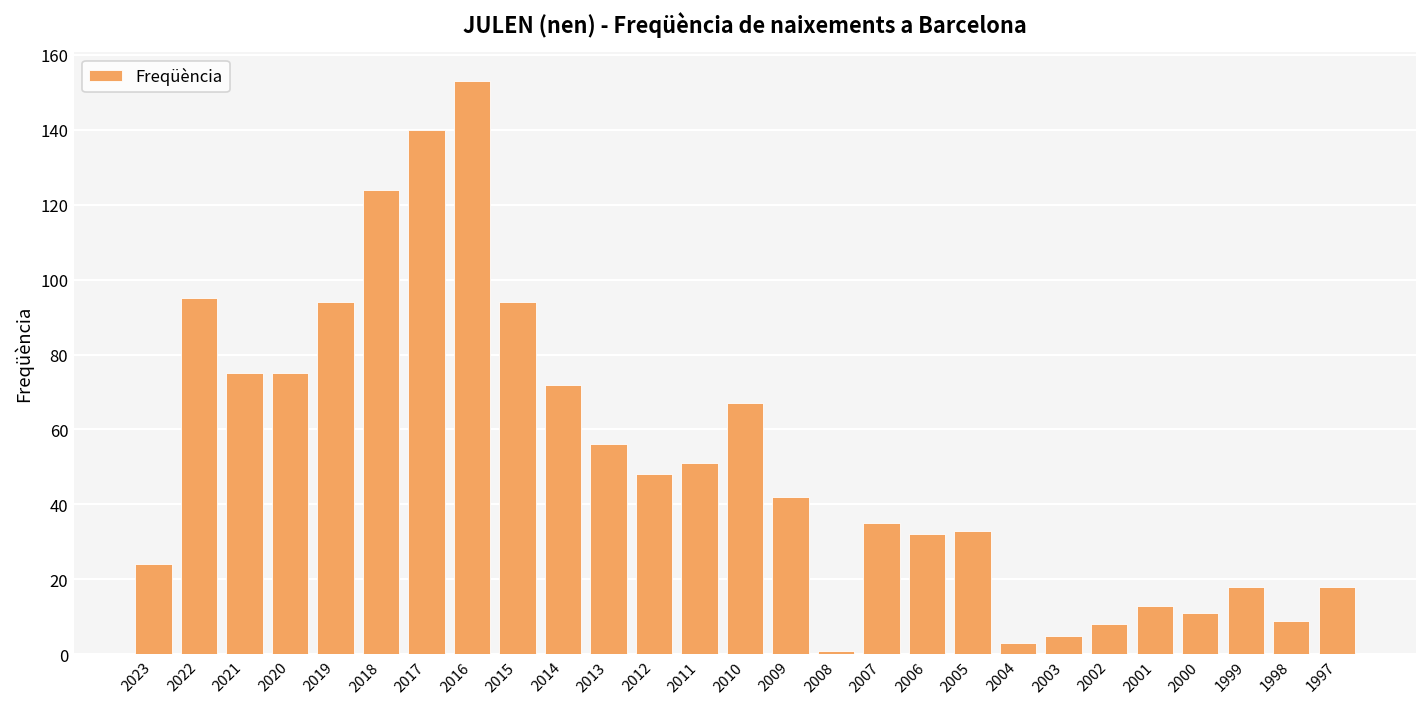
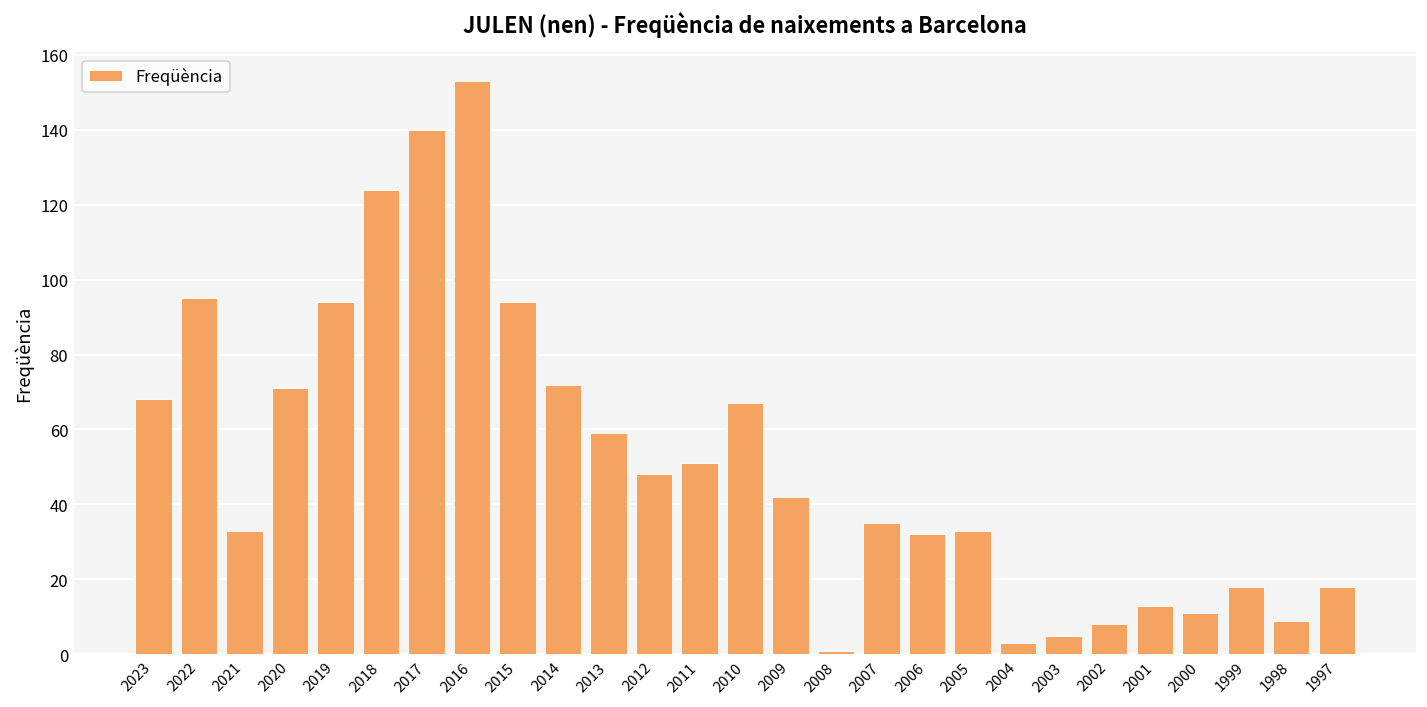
2023: 24 -> 68
2021: 75 -> 33
2020: 75 -> 71
2013: 56 -> 59
